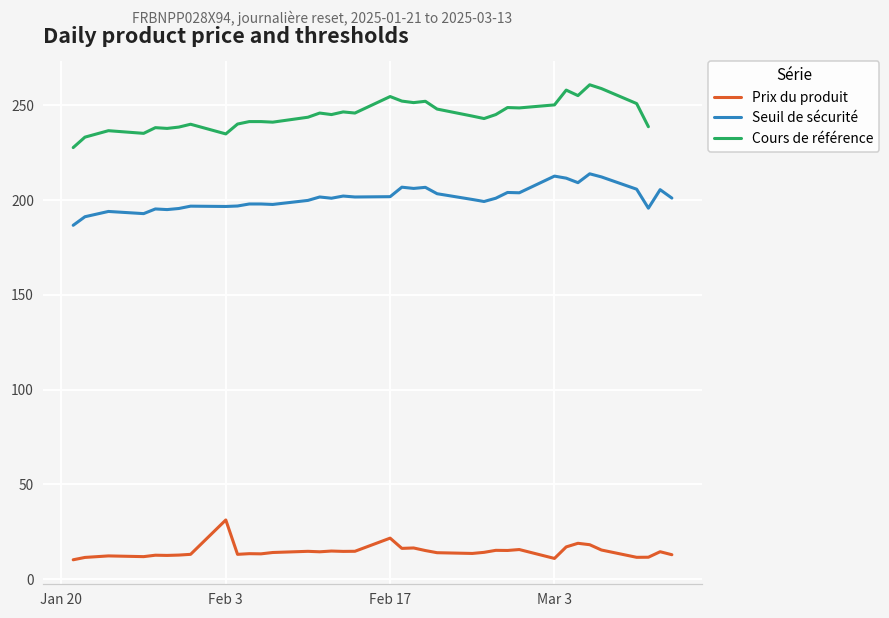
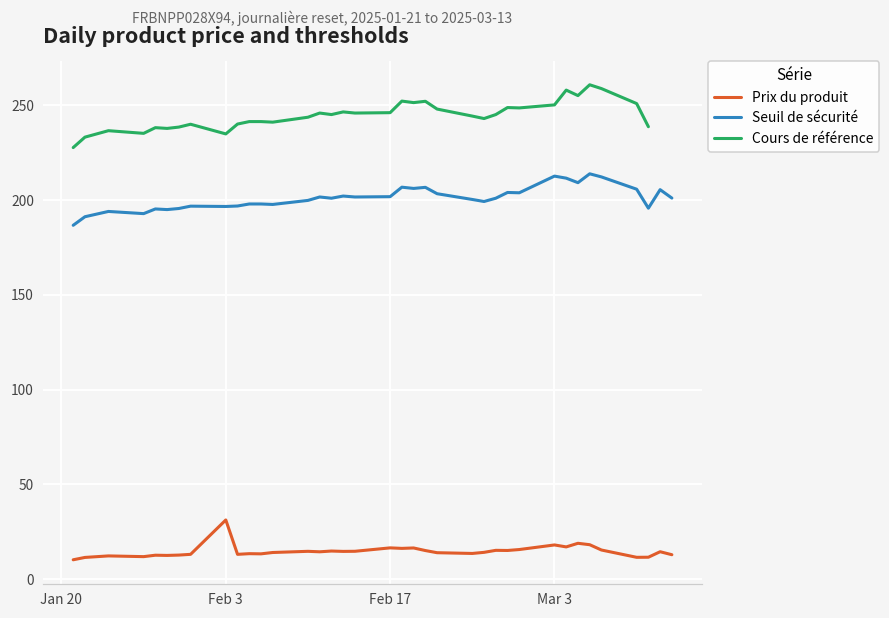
Prix du produit, Feb 17: 22 -> 17
Cours de référence, Feb 17: 255 -> 246
Prix du produit, Mar 3: 11 -> 18
